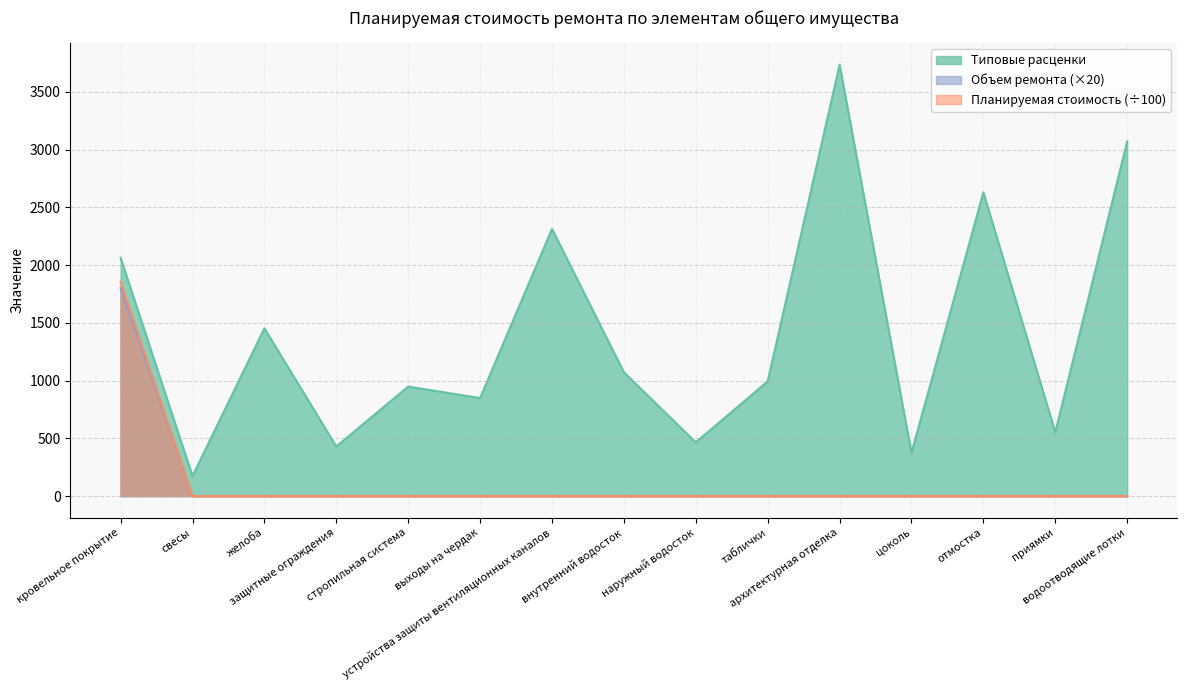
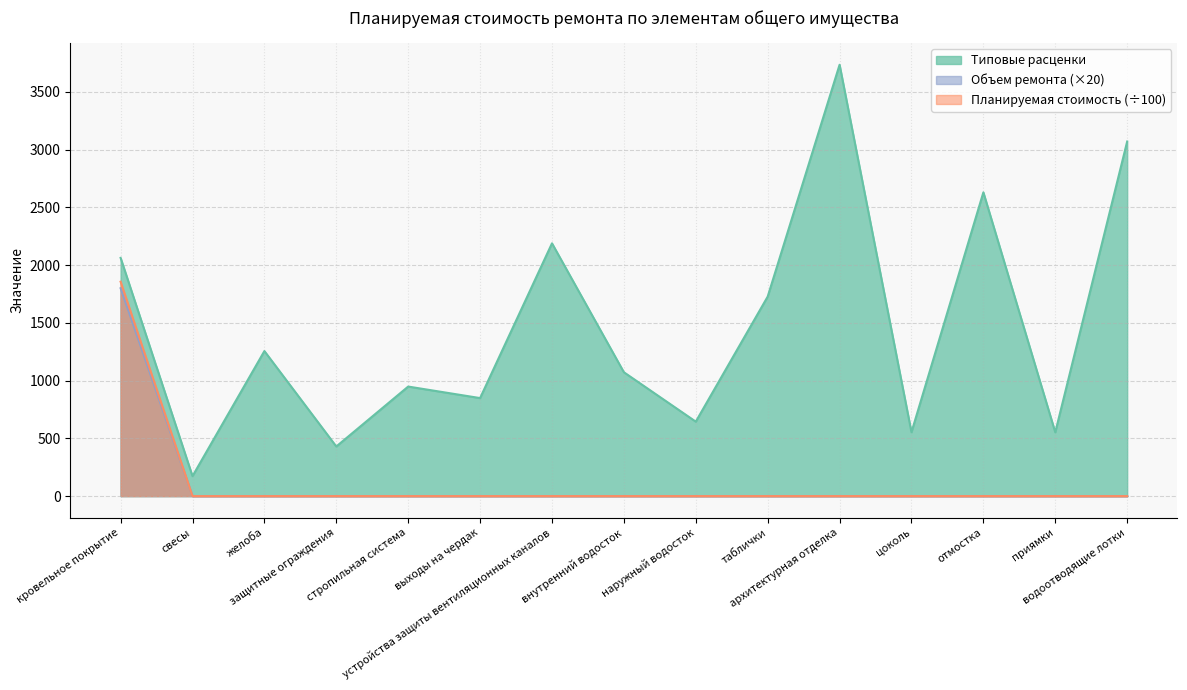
Типовые расценки, желоба: 1450 -> 1260
Типовые расценки, устройства защиты вентиляционных каналов: 2310 -> 2190
Типовые расценки, наружный водосток: 470 -> 640
Типовые расценки, таблички: 990 -> 1730
Типовые расценки, цоколь: 370 -> 550
